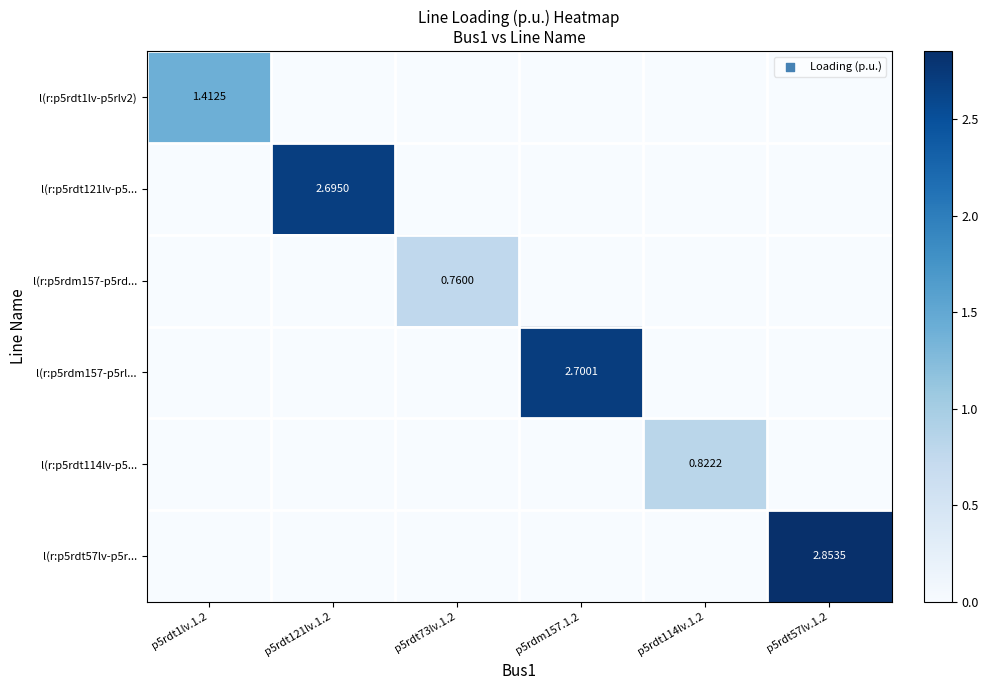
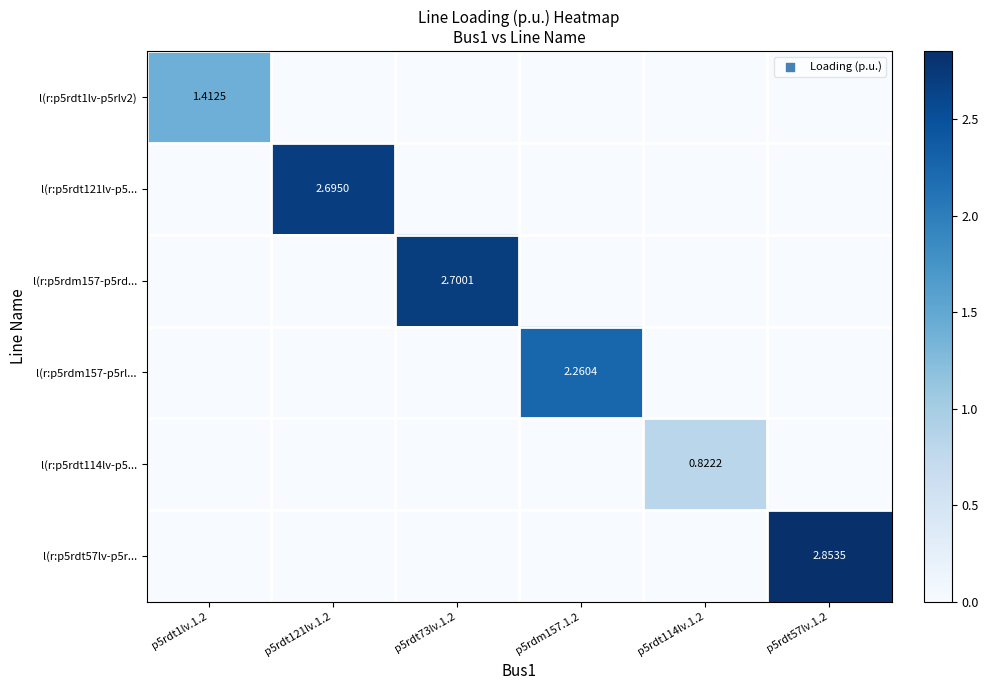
l(r:p5rdm157-p5rd..., p5rdt73lv.1.2: 0.7600 -> 2.7001
l(r:p5rdm157-p5rl..., p5rdm157.1.2: 2.7001 -> 2.2604
